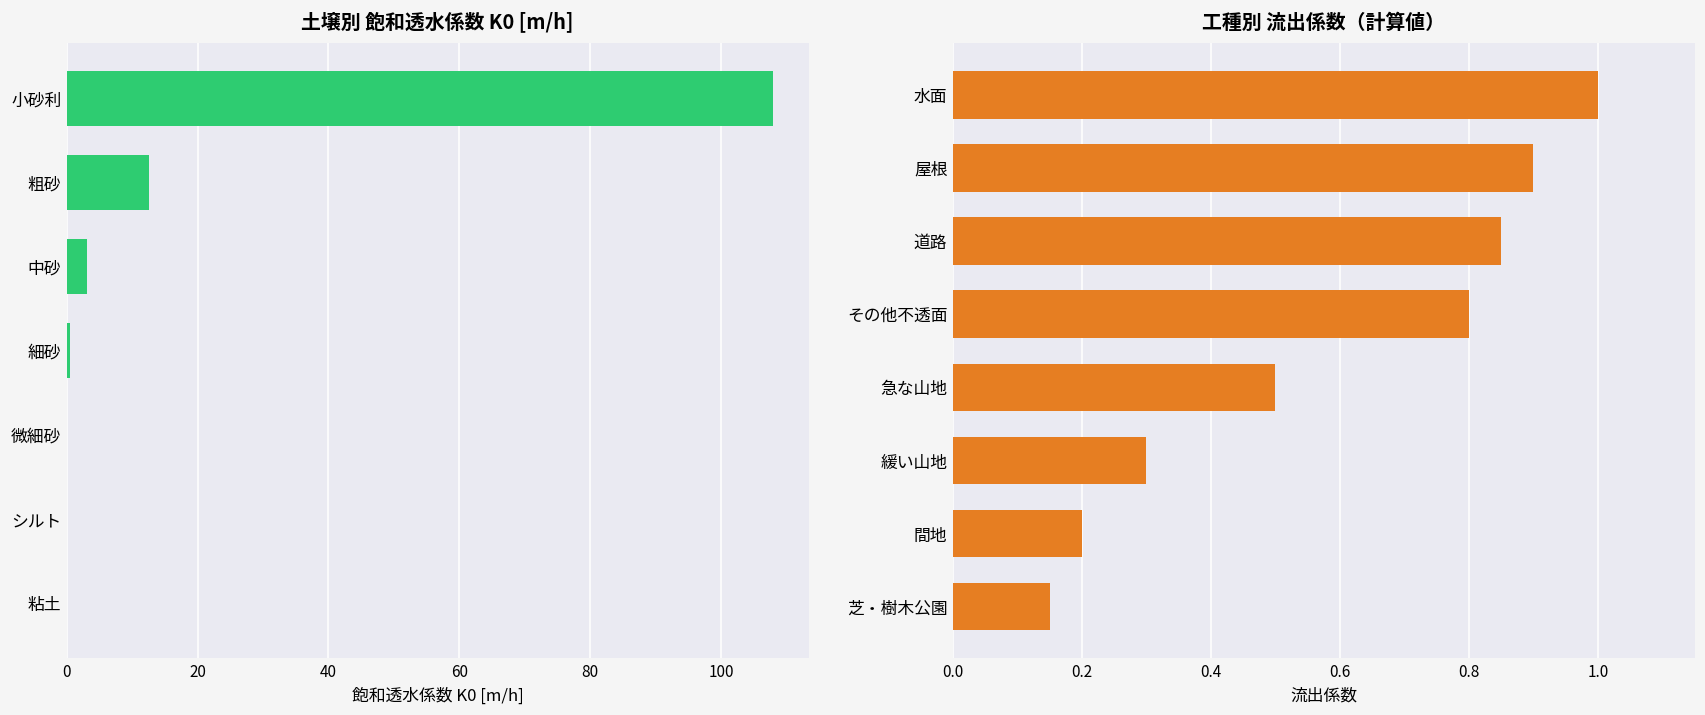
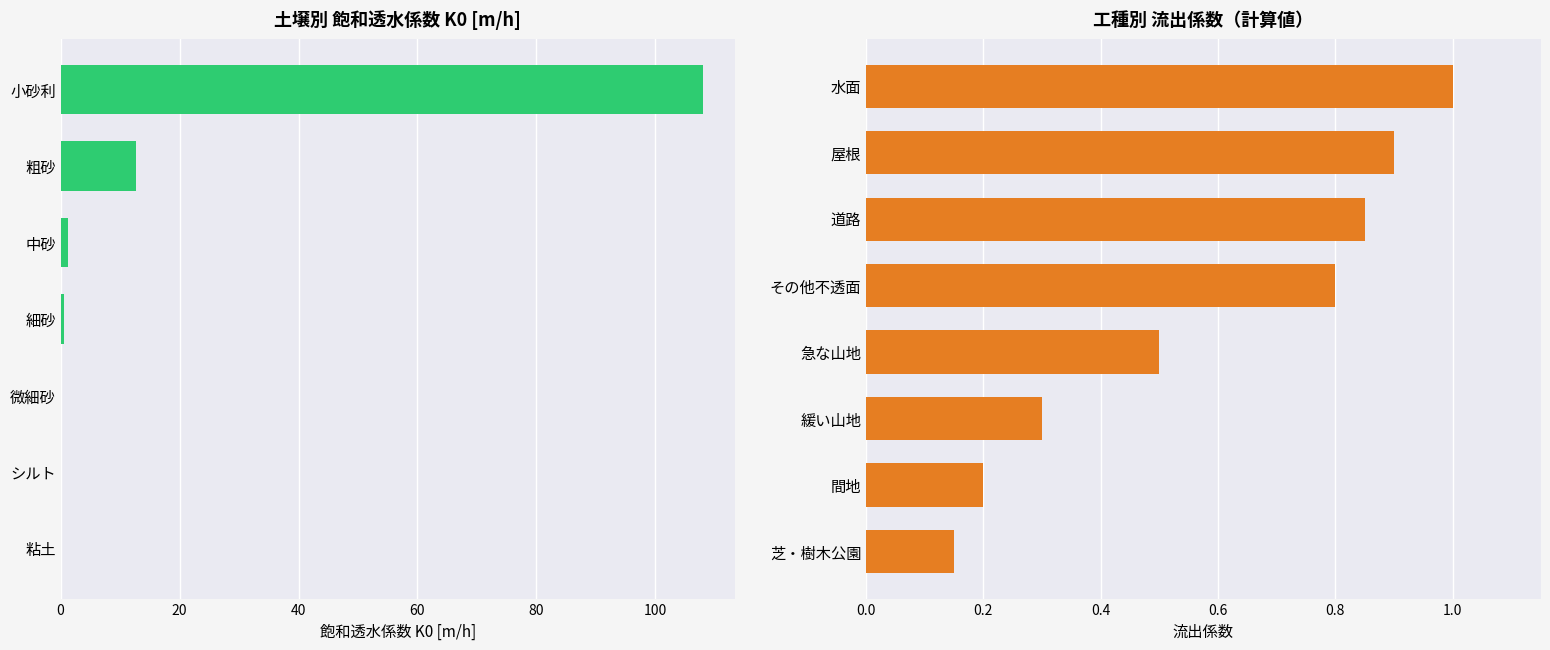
土壌別 飽和透水係数 K0 [m/h], 中砂: 3 -> 1
